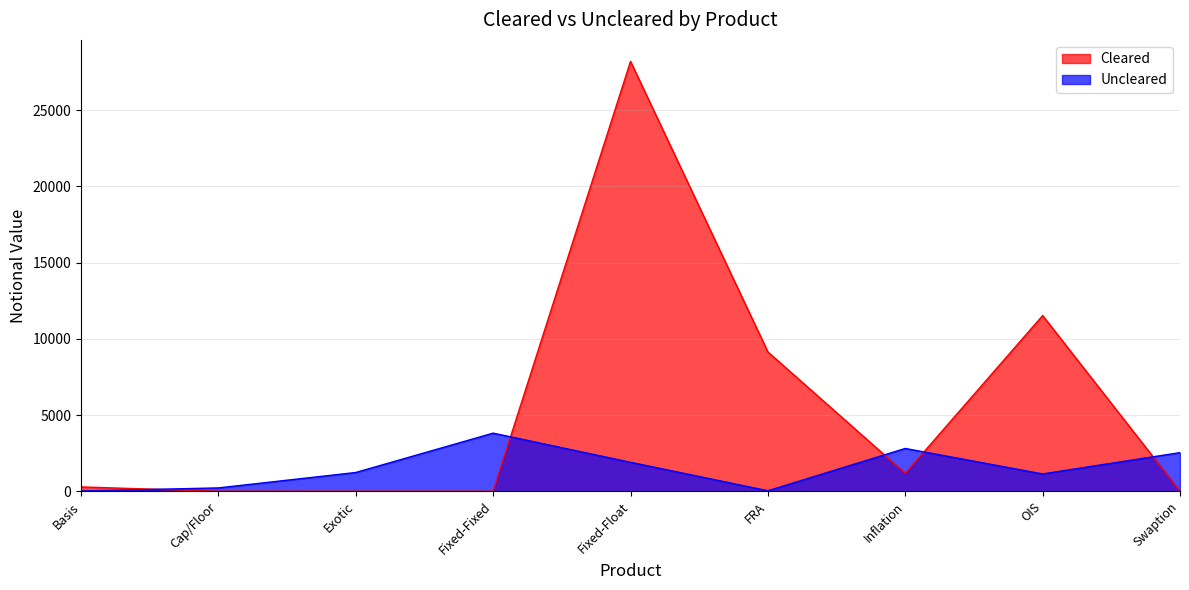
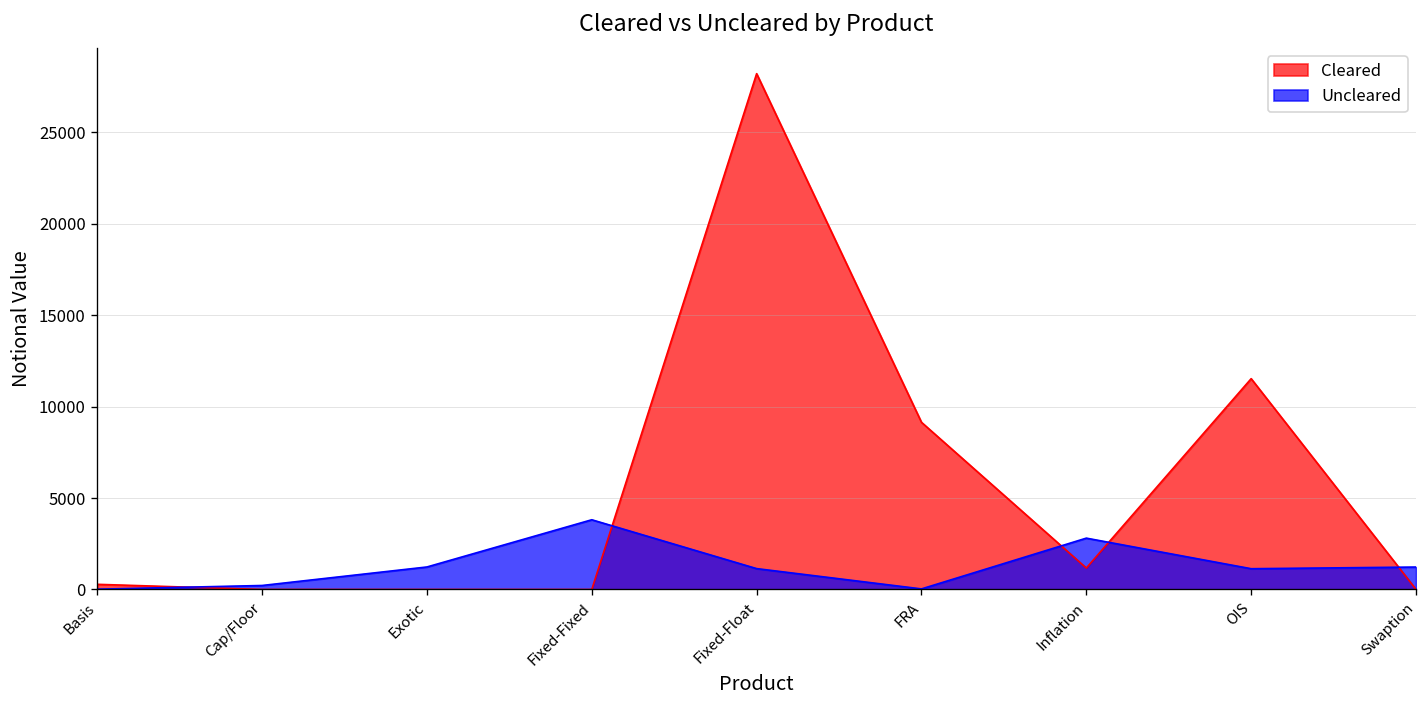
Uncleared, Fixed-Float: 1900 -> 1100
Uncleared, Swaption: 2500 -> 1200
